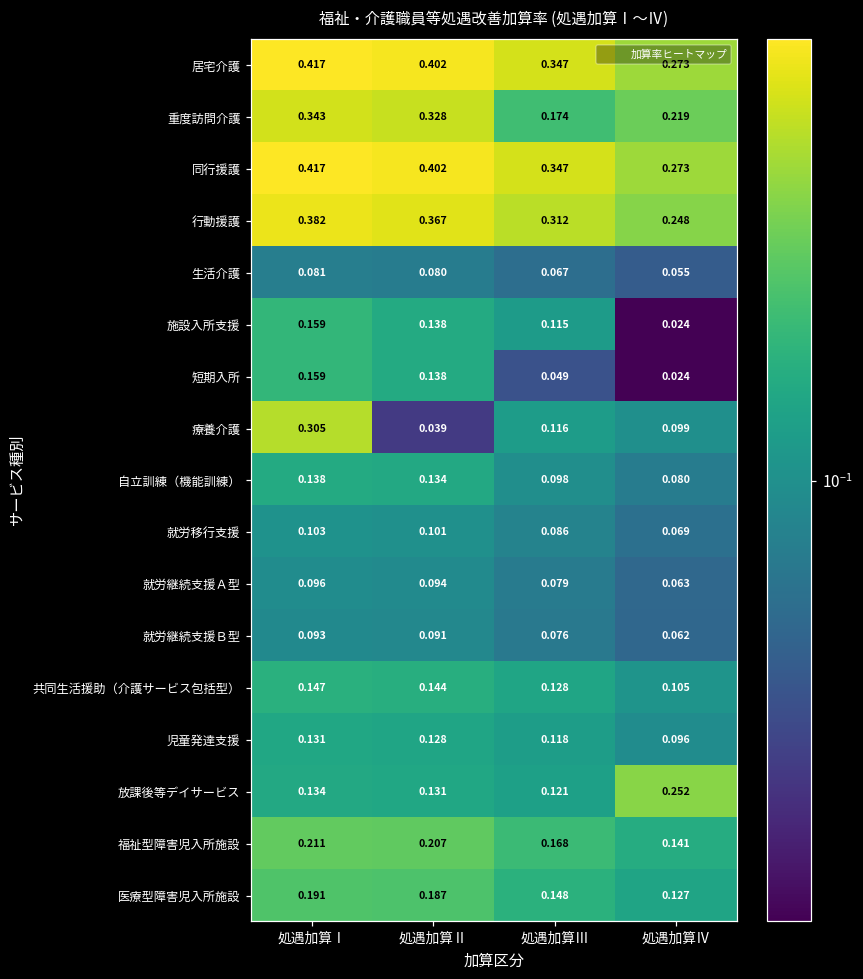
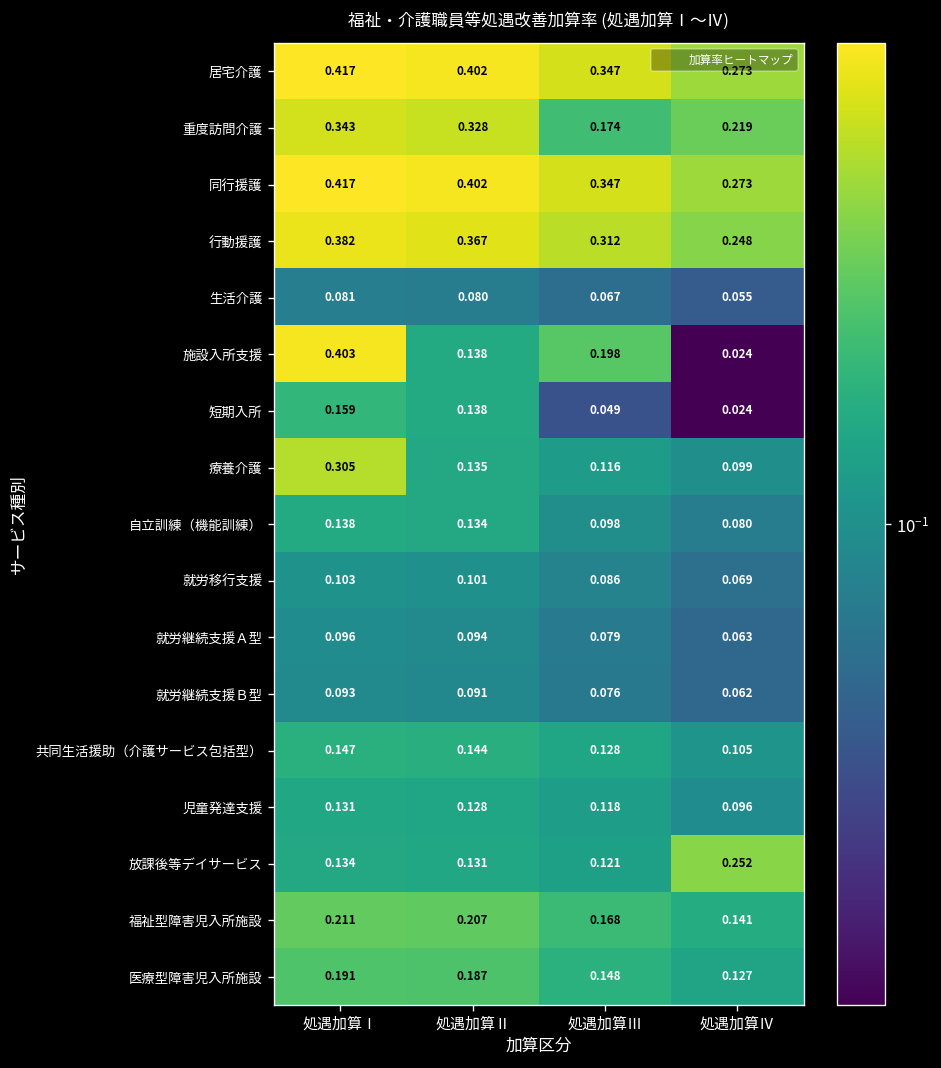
施設入所支援, 処遇加算Ⅰ: 0.159 -> 0.403
施設入所支援, 処遇加算Ⅲ: 0.115 -> 0.198
療養介護, 処遇加算Ⅱ: 0.039 -> 0.135
